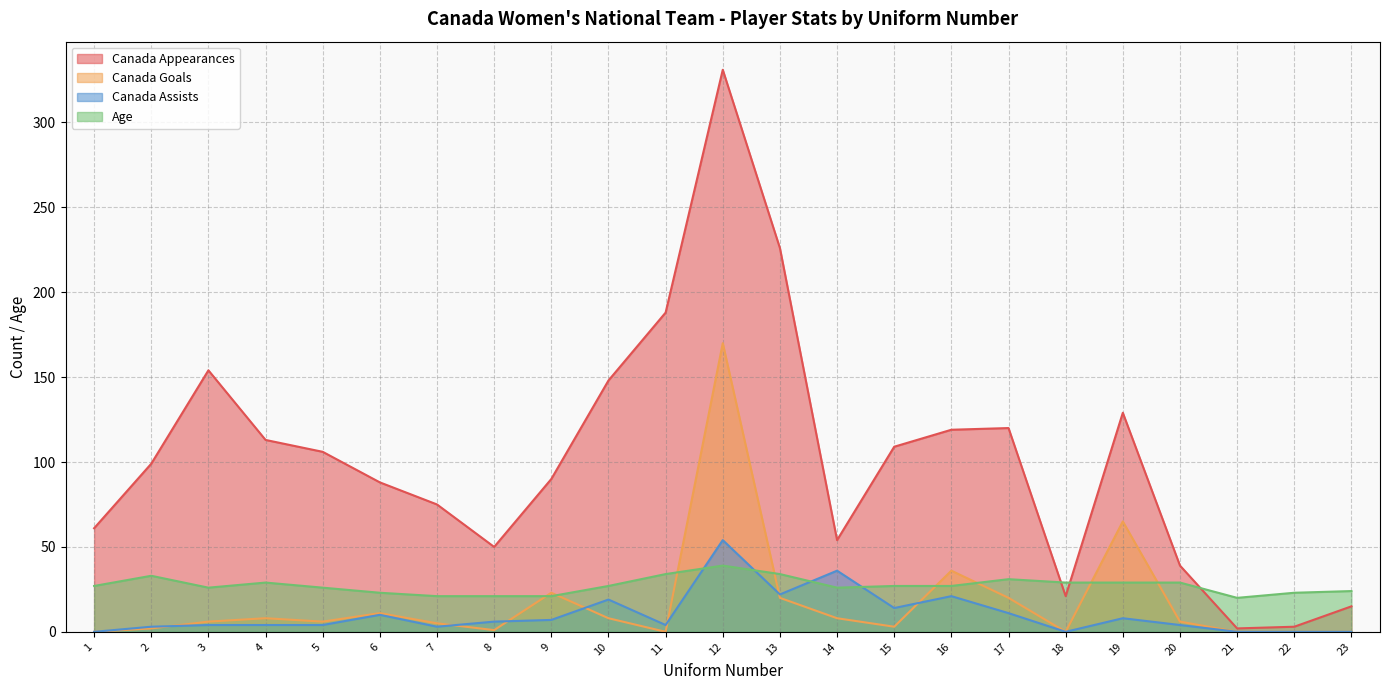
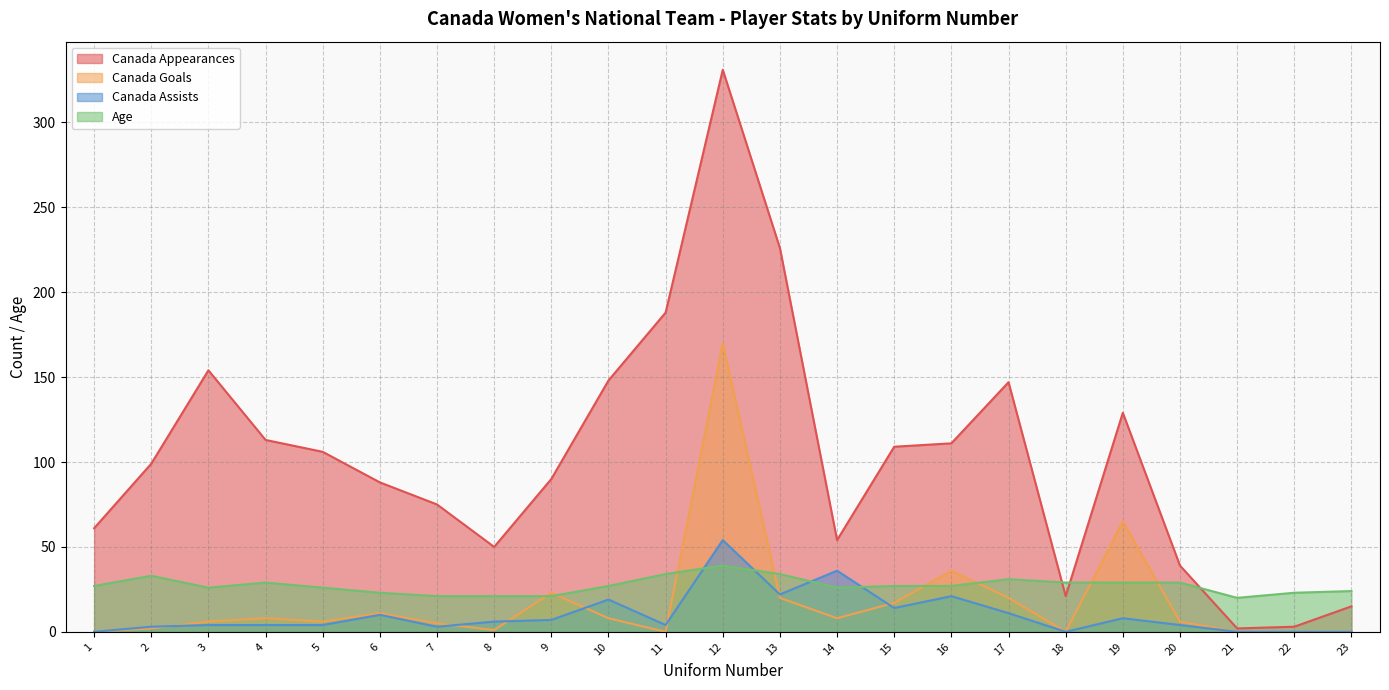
Canada Goals, 15: 3 -> 17
Canada Appearances, 16: 119 -> 111
Canada Appearances, 17: 120 -> 147
